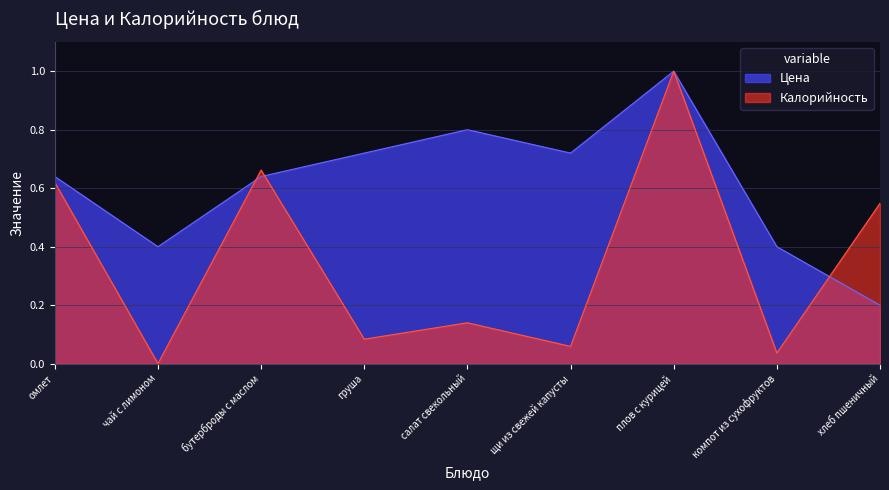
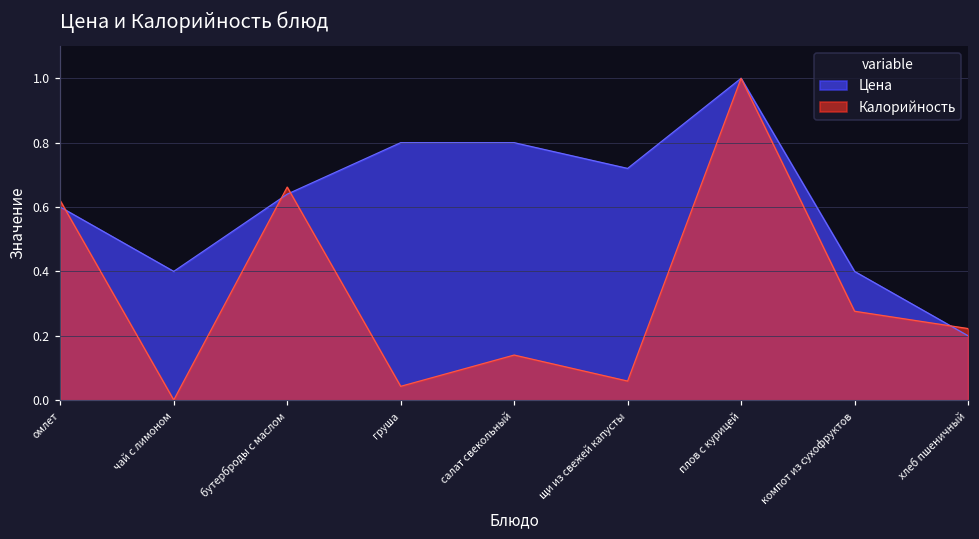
Цена, омлет: 0.64 -> 0.60
Цена, груша: 0.72 -> 0.80
Калорийность, груша: 0.08 -> 0.04
Калорийность, компот из сухофруктов: 0.04 -> 0.28
Калорийность, хлеб пшеничный: 0.55 -> 0.22
